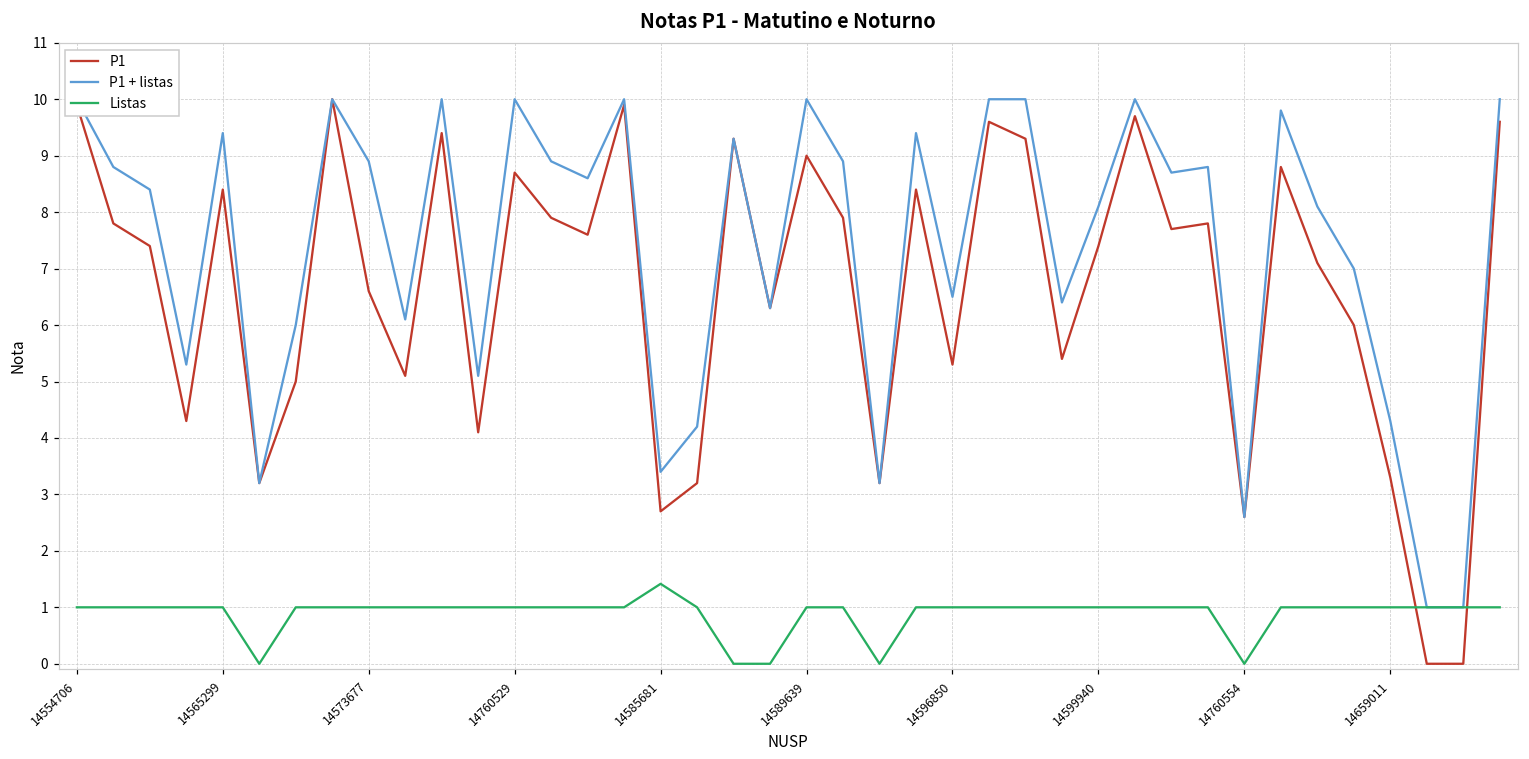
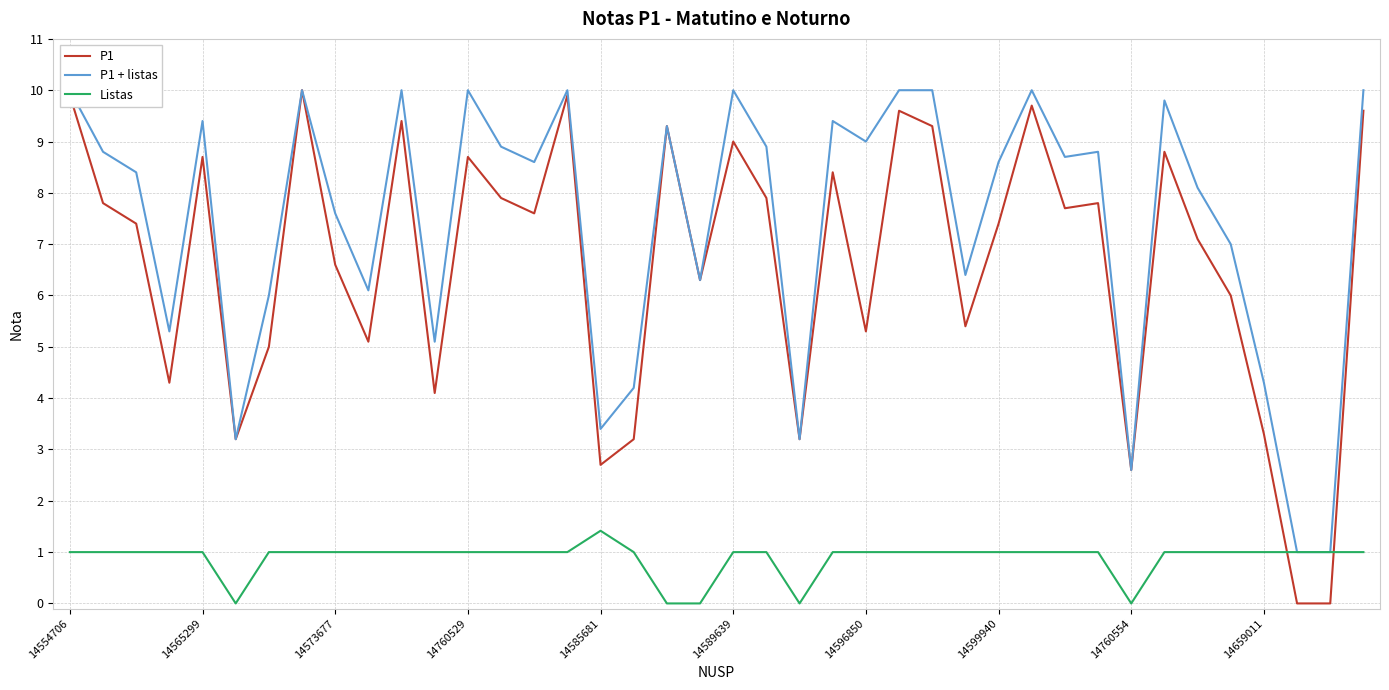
P1, 14565299: 8.4 -> 8.7
P1 + listas, 14573677: 8.9 -> 7.6
P1 + listas, 14596850: 6.5 -> 9.0
P1 + listas, 14599940: 8.1 -> 8.6
